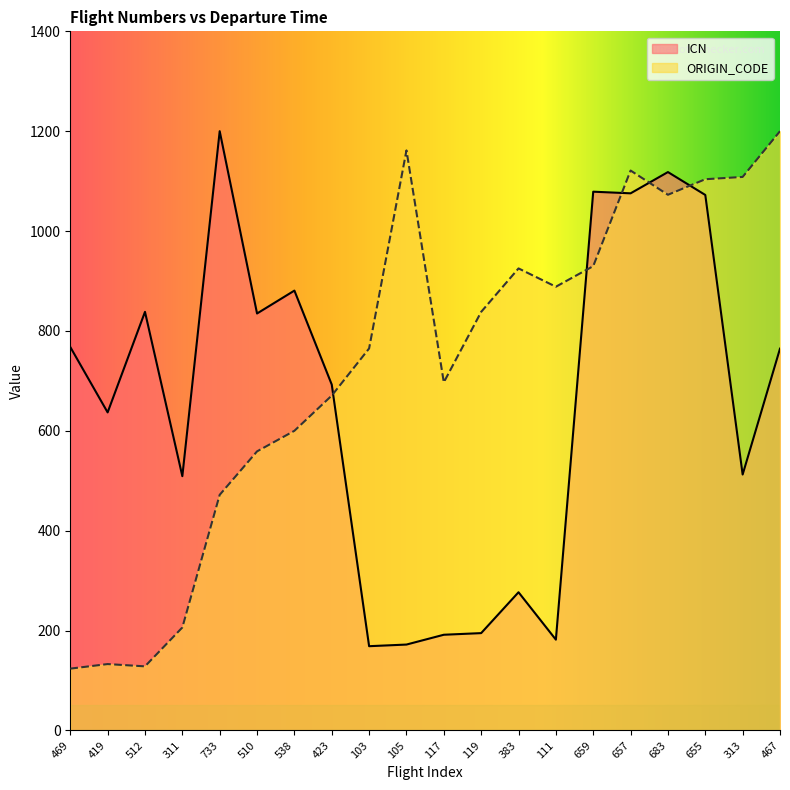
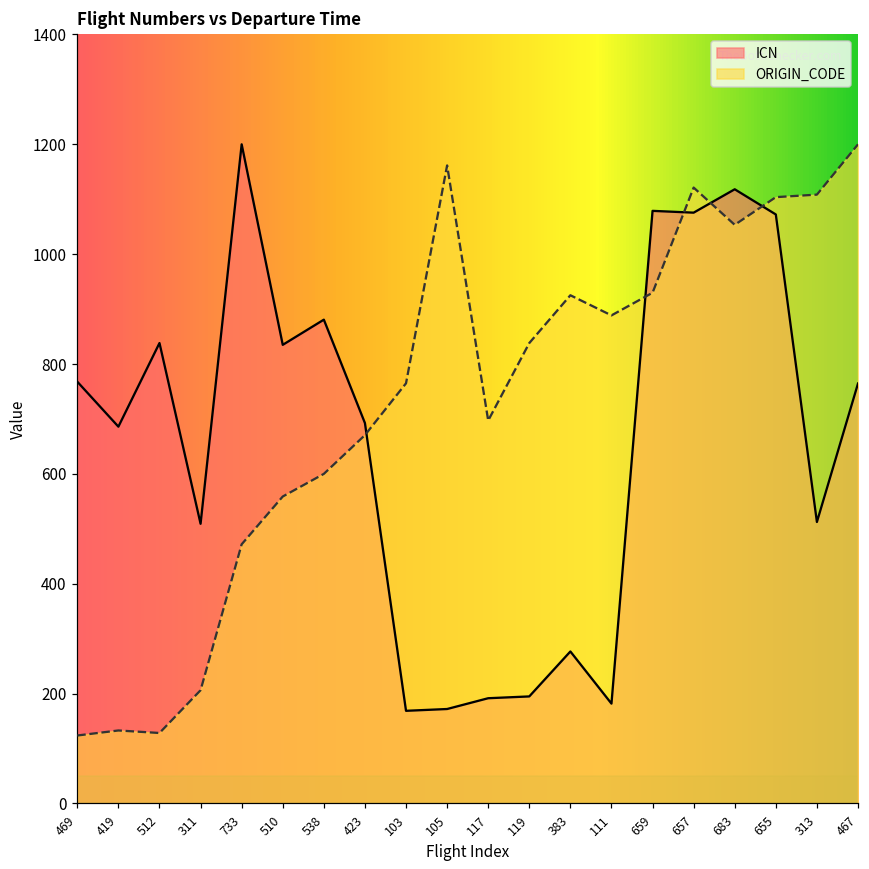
ICN, 419: 640 -> 690
ORIGIN_CODE, 683: 1070 -> 1050
